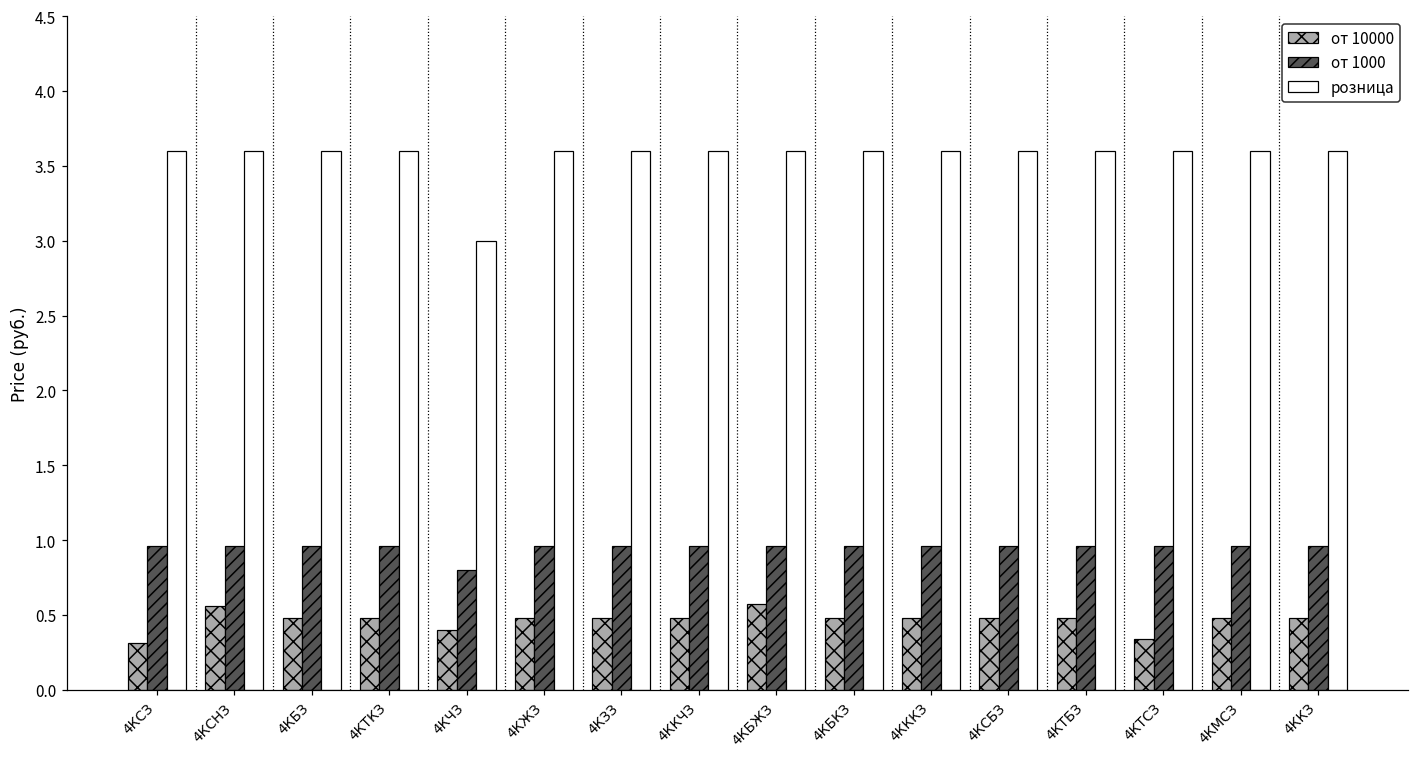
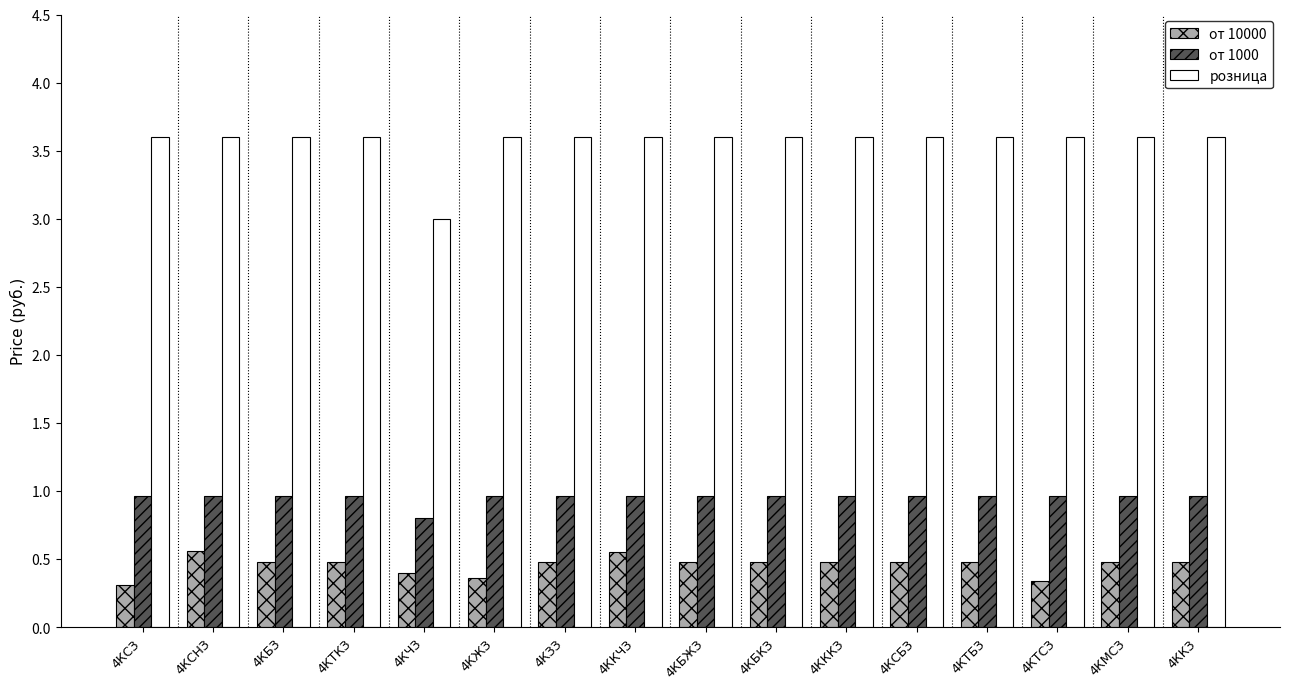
от 10000, 4КЖЗ: 0.48 -> 0.36
от 10000, 4ККЧЗ: 0.48 -> 0.55
от 10000, 4КБЖЗ: 0.57 -> 0.48
